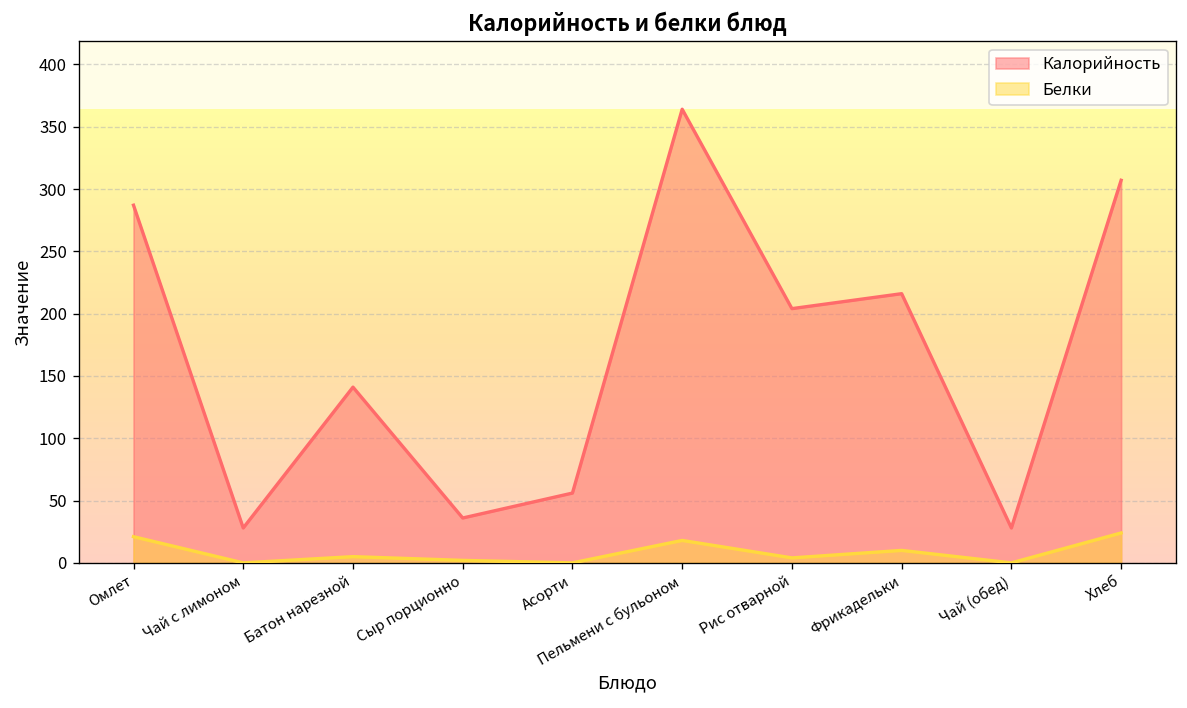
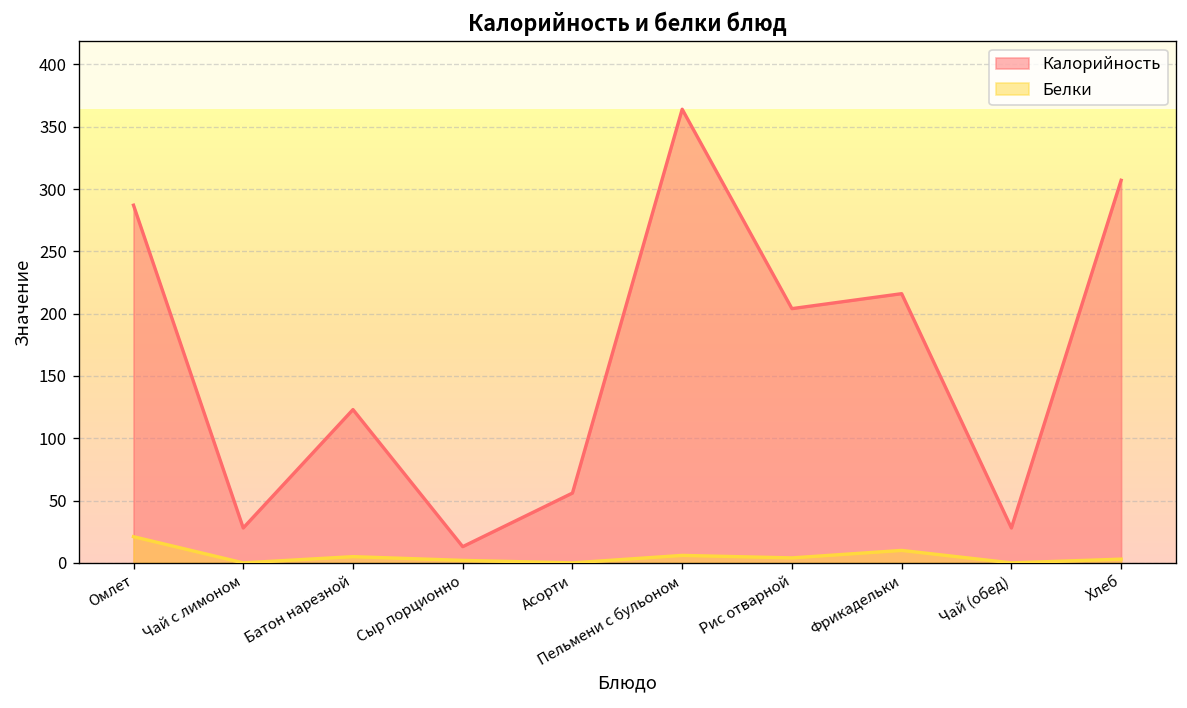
Калорийность, Батон нарезной: 141 -> 123
Калорийность, Сыр порционно: 36 -> 13
Белки, Пельмени с бульоном: 18 -> 6
Белки, Хлеб: 24 -> 3
